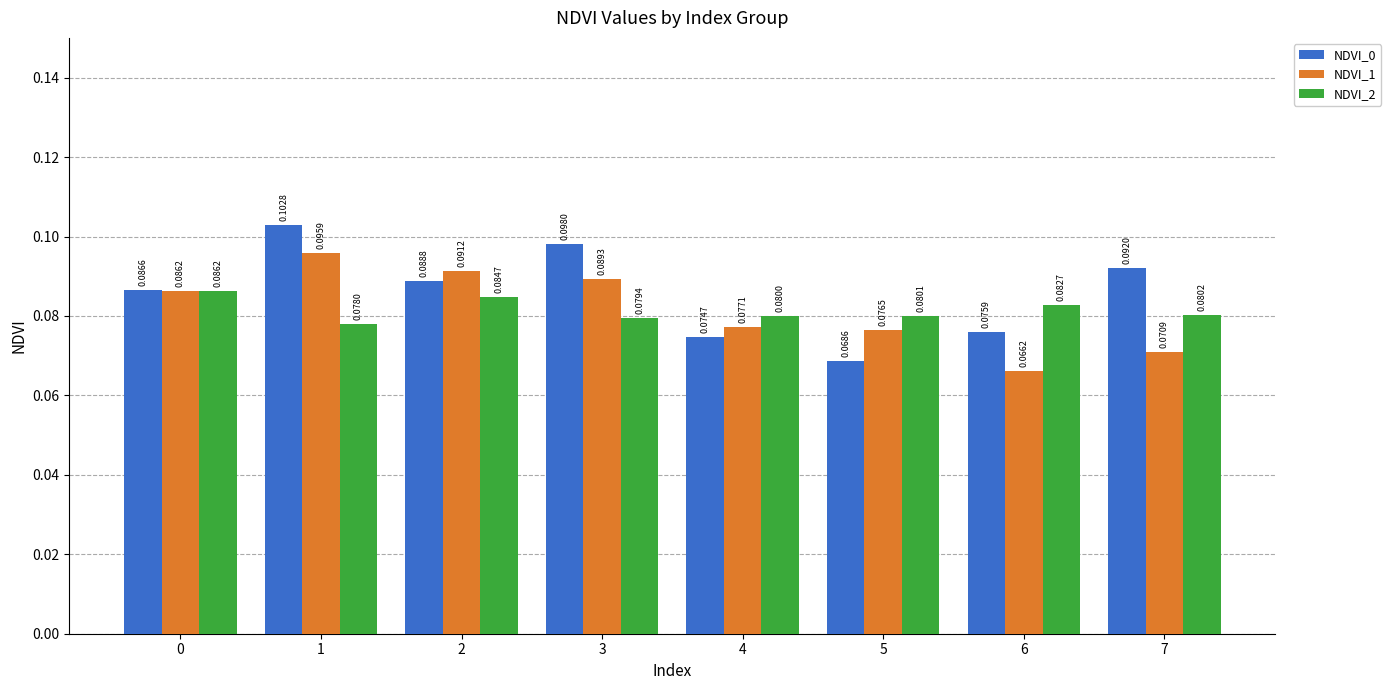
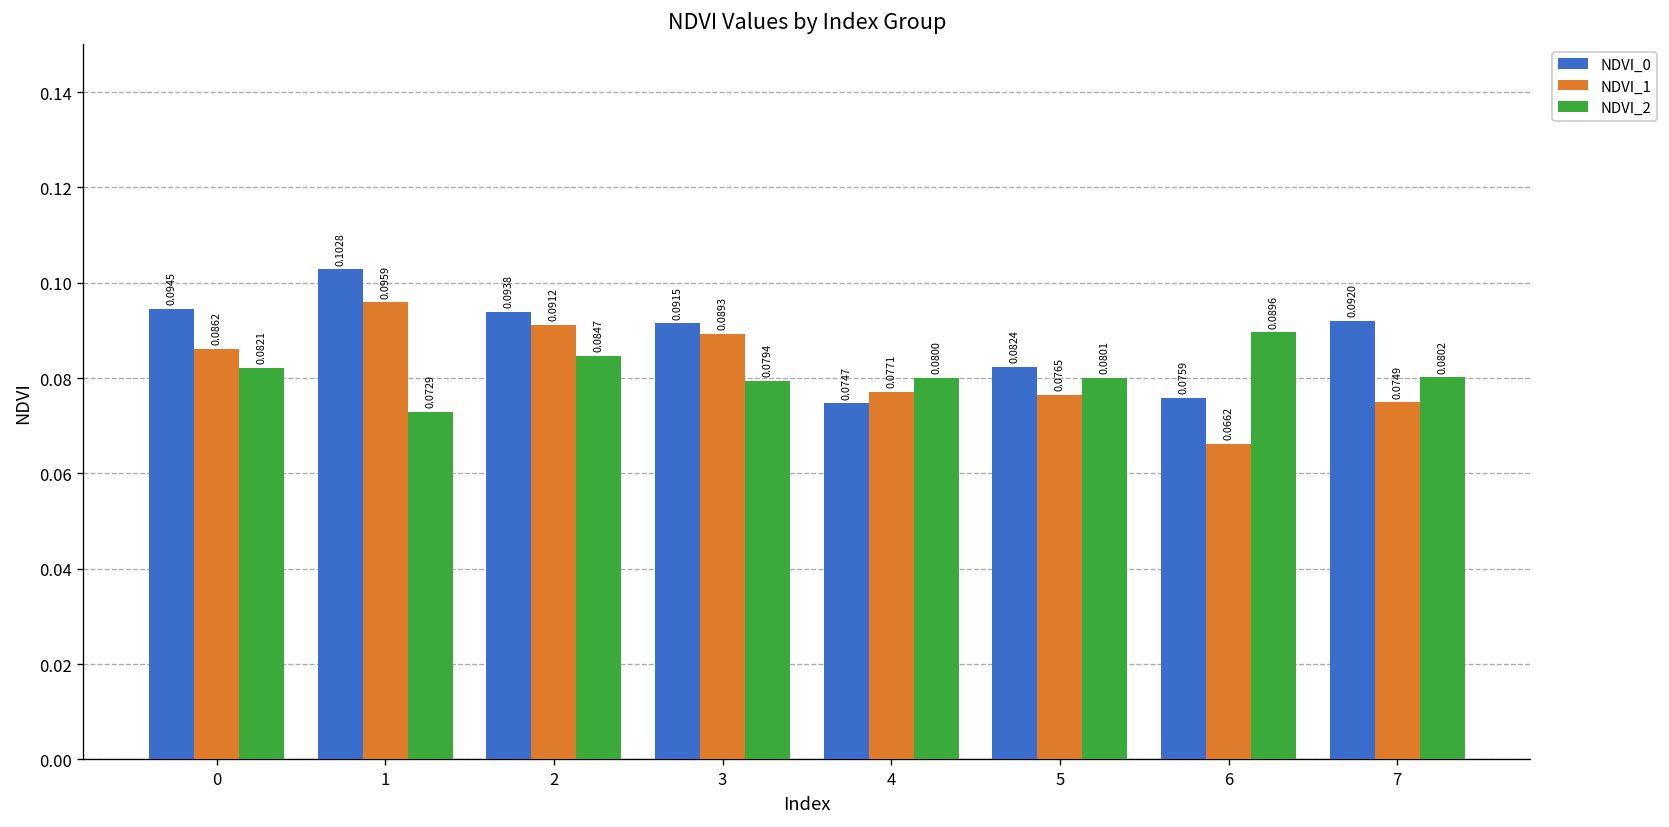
NDVI_0, 0: 0.0866 -> 0.0945
NDVI_2, 0: 0.0862 -> 0.0821
NDVI_2, 1: 0.0780 -> 0.0729
NDVI_0, 2: 0.0888 -> 0.0938
NDVI_0, 3: 0.0980 -> 0.0915
NDVI_0, 5: 0.0686 -> 0.0824
NDVI_2, 6: 0.0827 -> 0.0896
NDVI_1, 7: 0.0709 -> 0.0749
